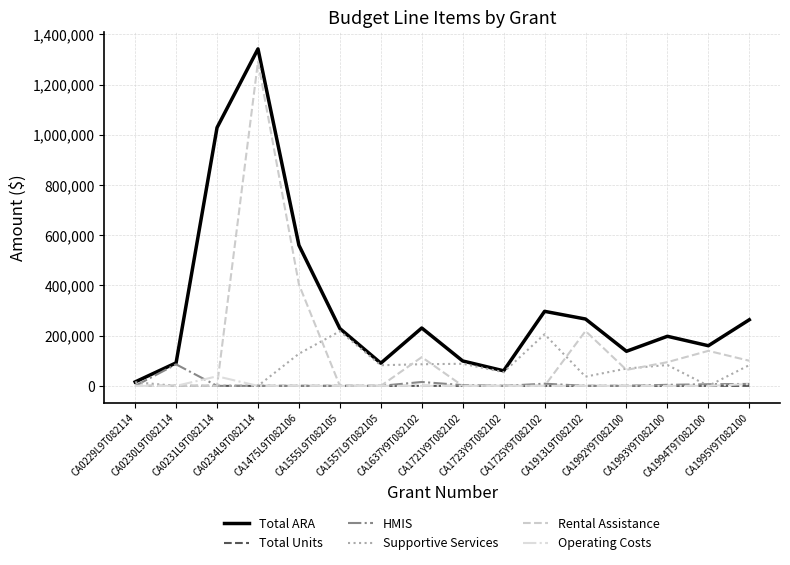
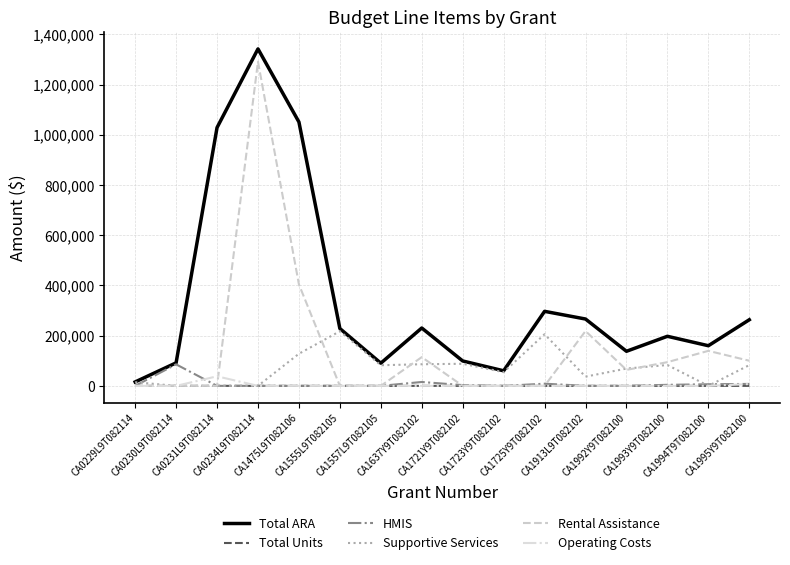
Total ARA, CA1475L9T082106: 560,000 -> 1,050,000
